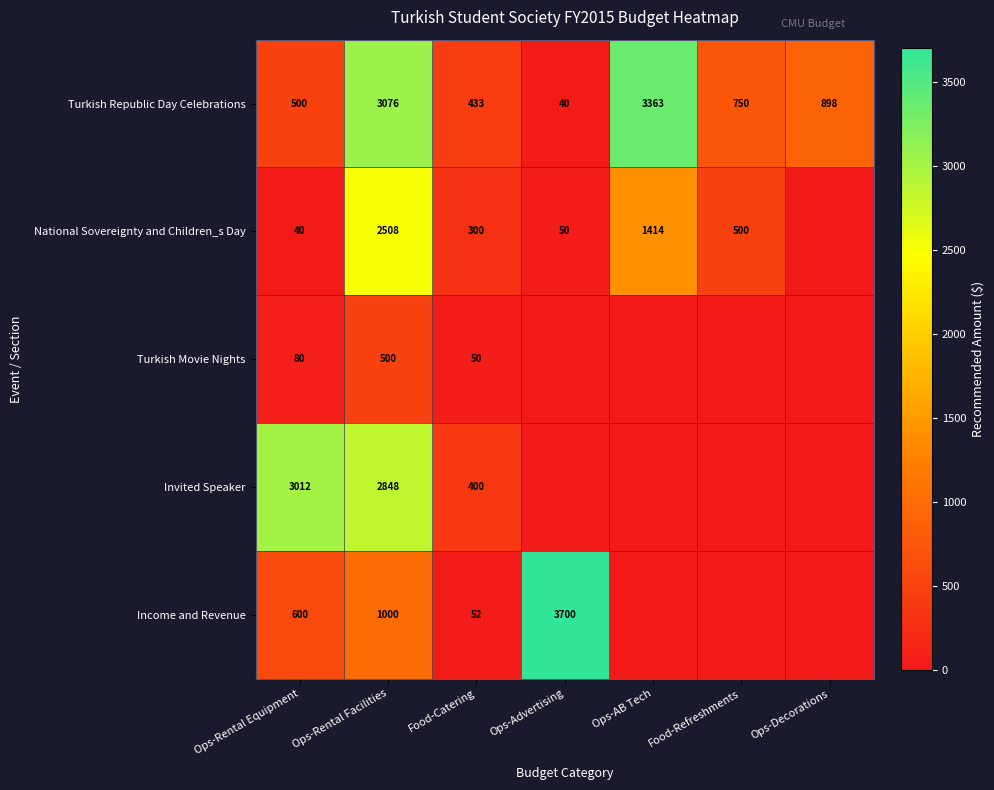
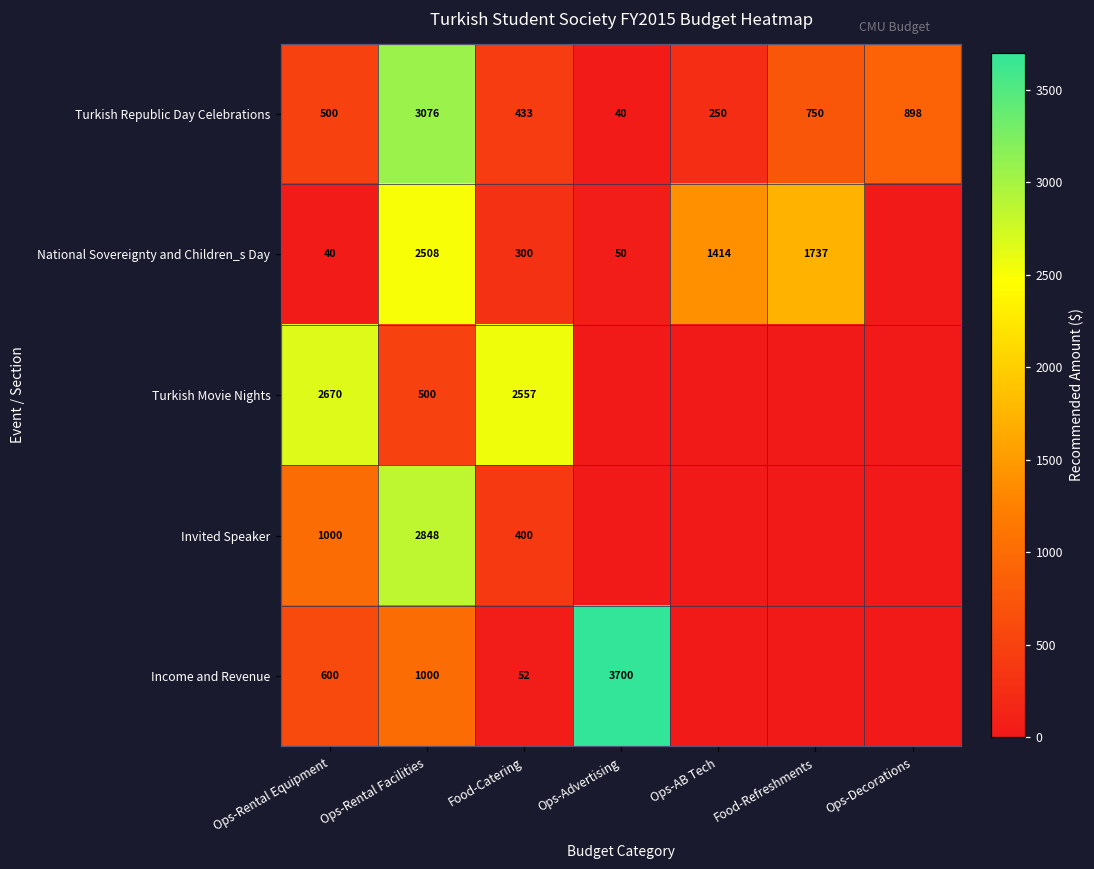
Turkish Republic Day Celebrations, Ops-AB Tech: 3363 -> 250
National Sovereignty and Children_s Day, Food-Refreshments: 500 -> 1737
Turkish Movie Nights, Ops-Rental Equipment: 80 -> 2670
Turkish Movie Nights, Food-Catering: 50 -> 2557
Invited Speaker, Ops-Rental Equipment: 3012 -> 1000
